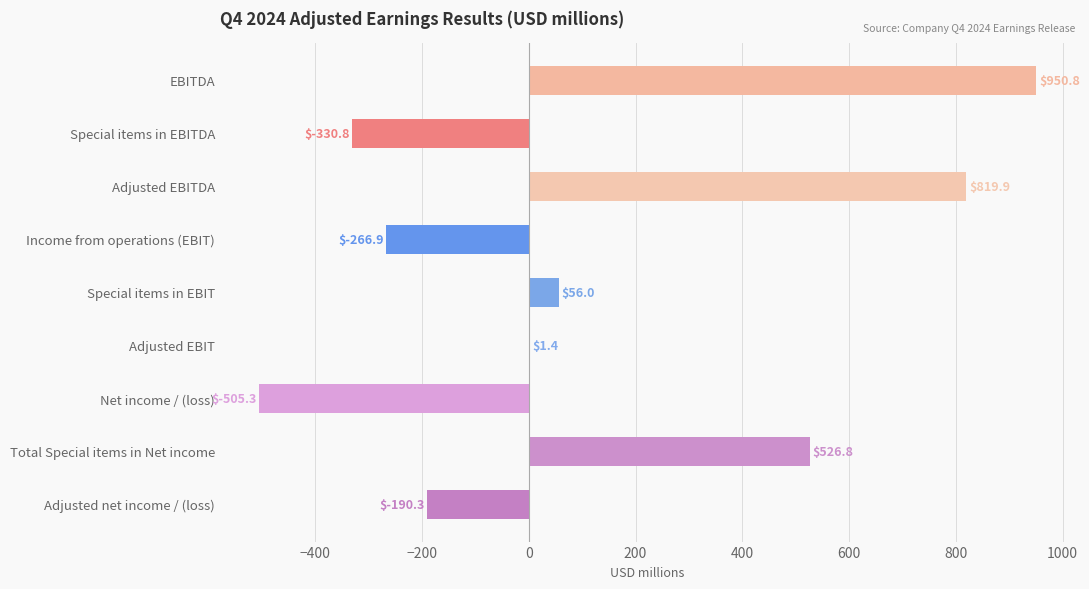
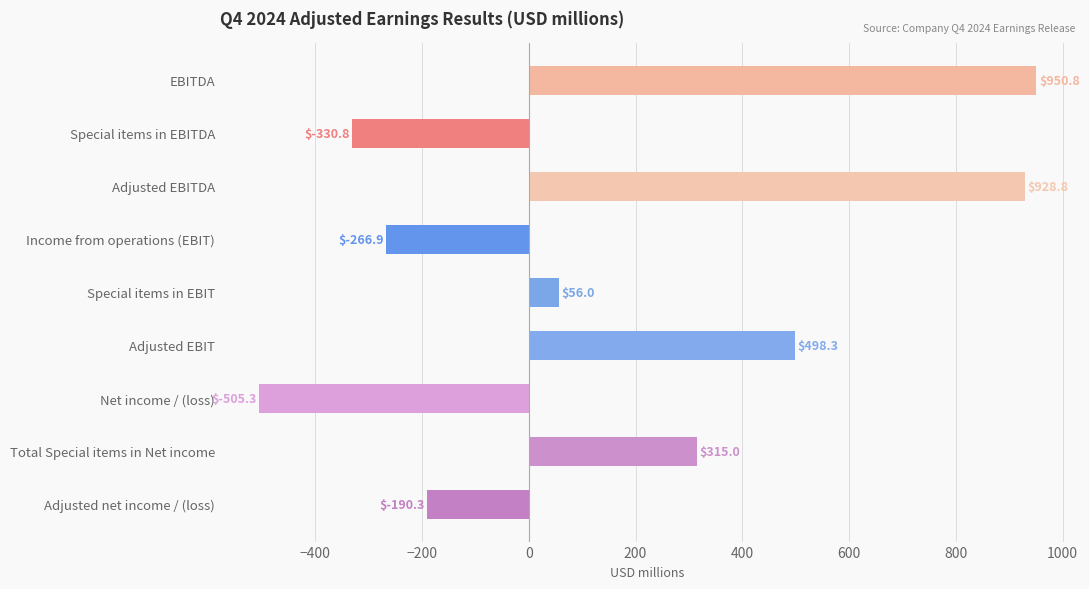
Adjusted EBITDA: $819.9 -> $928.8
Adjusted EBIT: $1.4 -> $498.3
Total Special items in Net income: $526.8 -> $315.0
